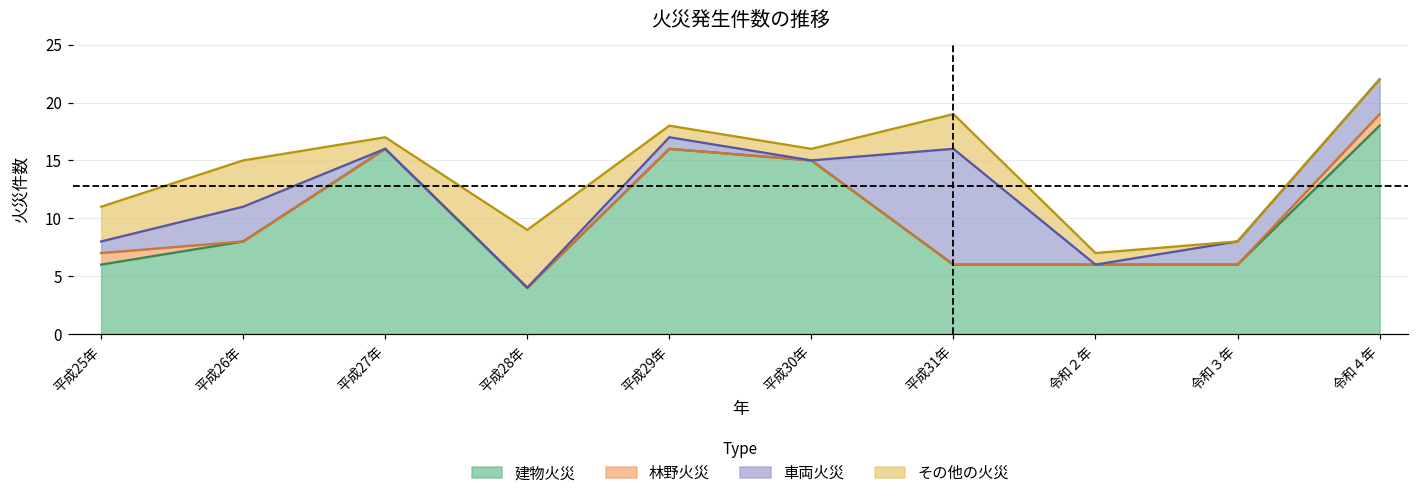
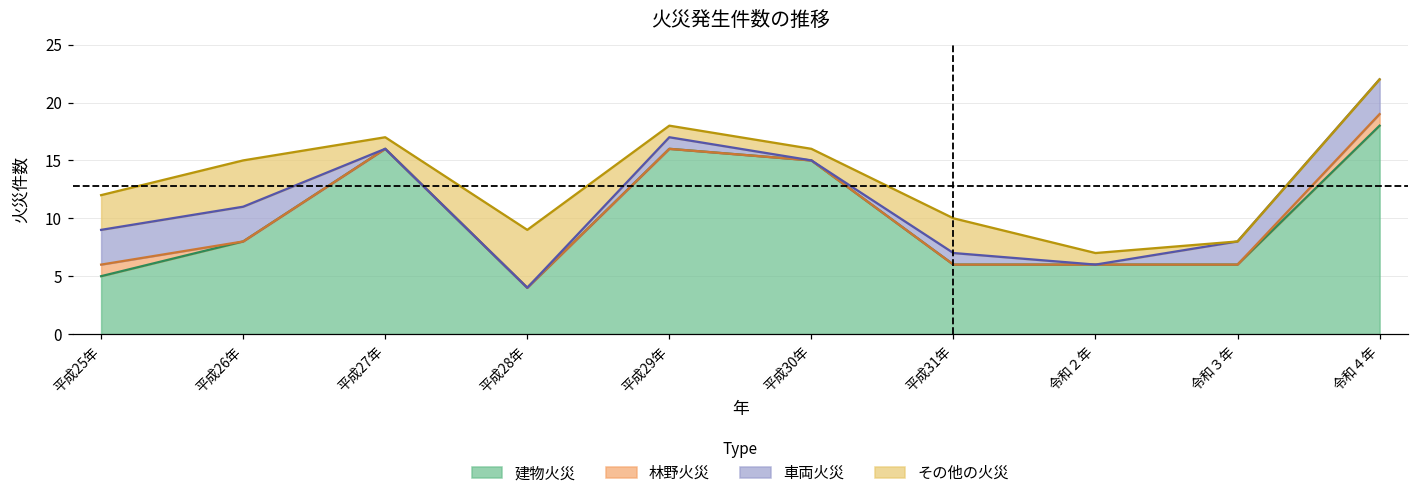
建物火災, 平成25年: 6 -> 5
車両火災, 平成25年: 1 -> 3
車両火災, 平成31年: 10 -> 1
